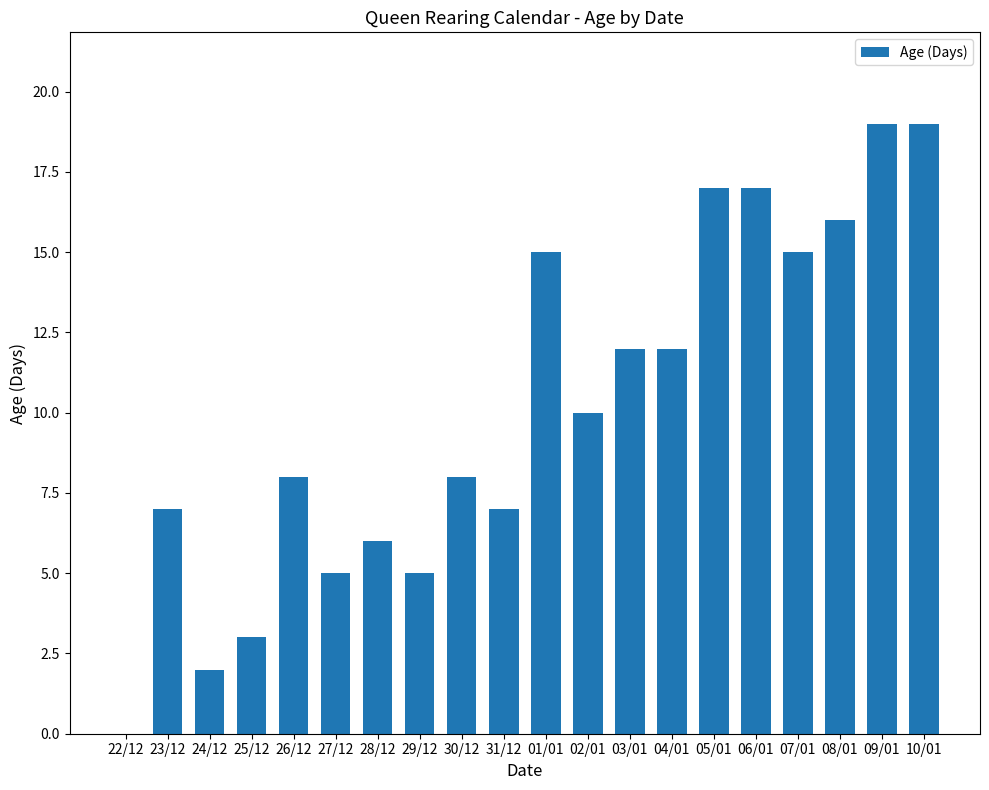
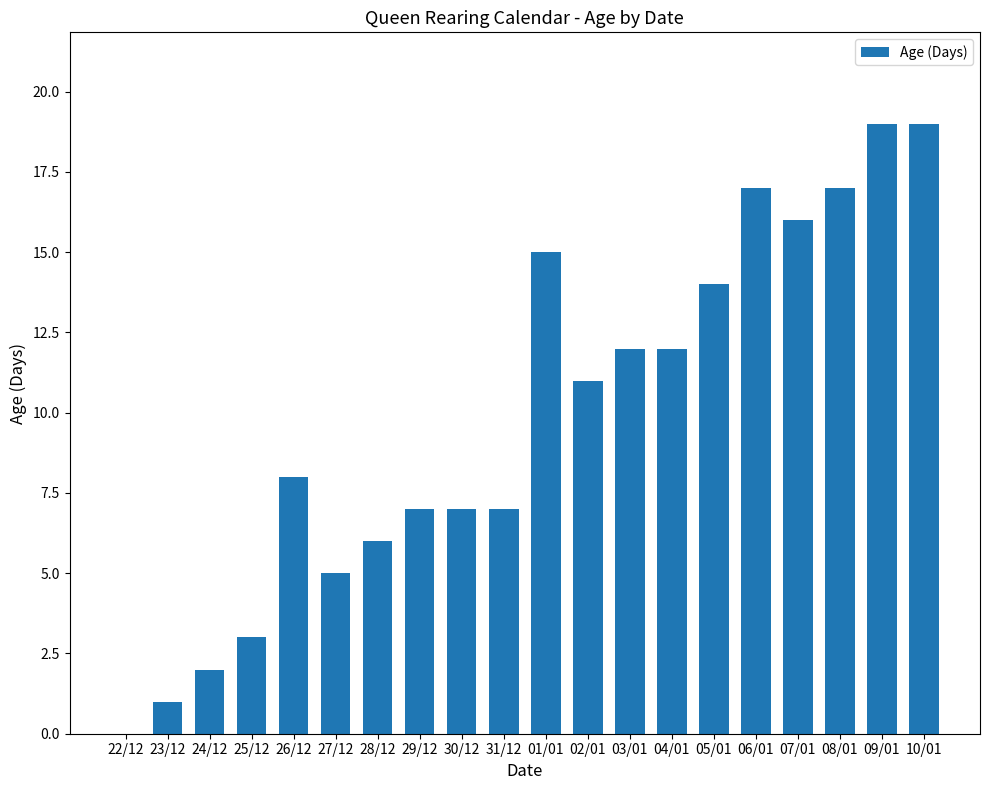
23/12: 7 -> 1
29/12: 5 -> 7
30/12: 8 -> 7
02/01: 10 -> 11
05/01: 17 -> 14
07/01: 15 -> 16
08/01: 16 -> 17
